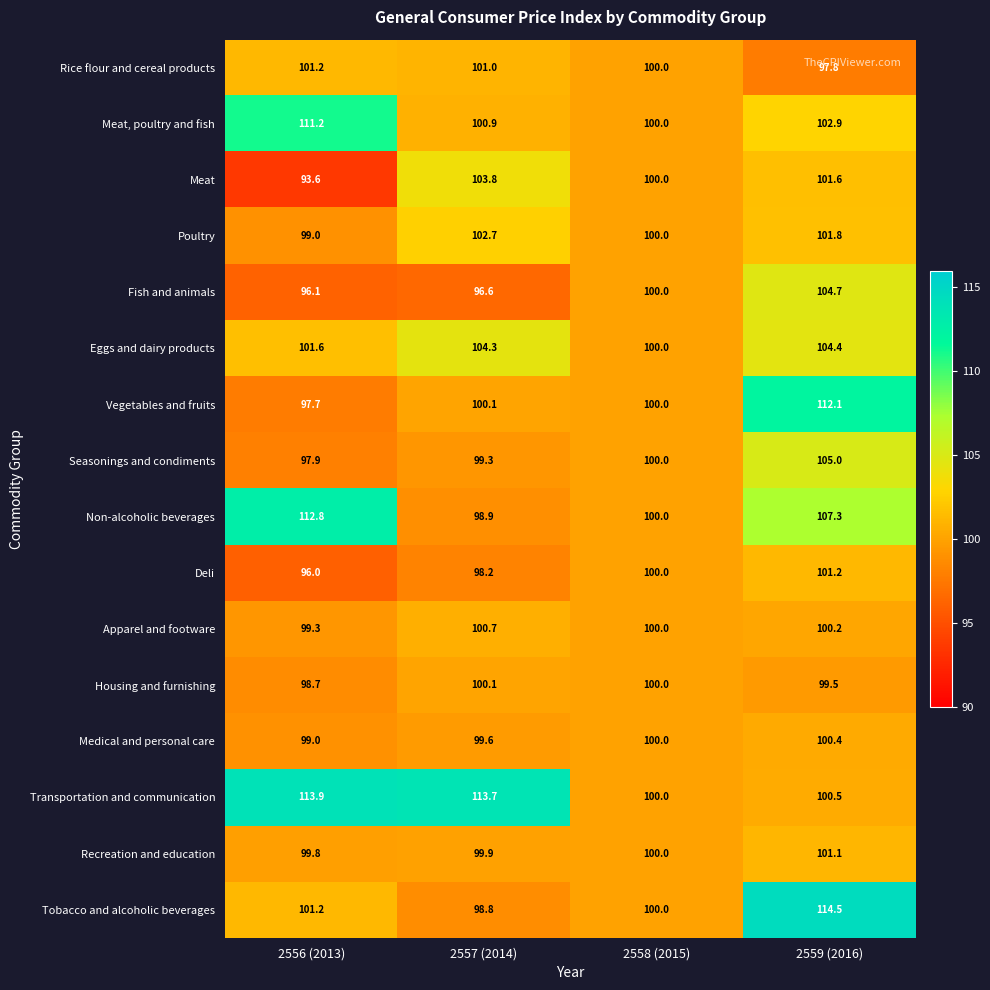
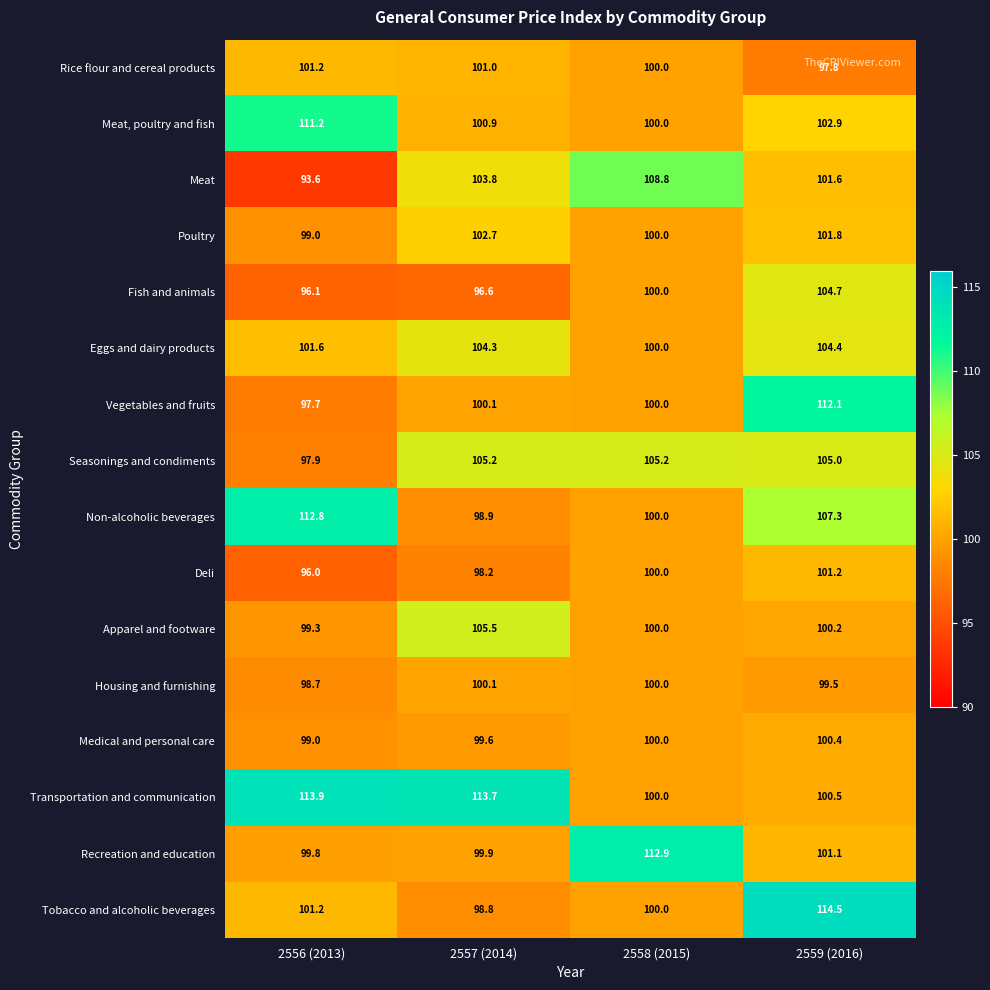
Meat, 2558 (2015): 100.0 -> 108.8
Seasonings and condiments, 2557 (2014): 99.3 -> 105.2
Seasonings and condiments, 2558 (2015): 100.0 -> 105.2
Apparel and footware, 2557 (2014): 100.7 -> 105.5
Recreation and education, 2558 (2015): 100.0 -> 112.9
